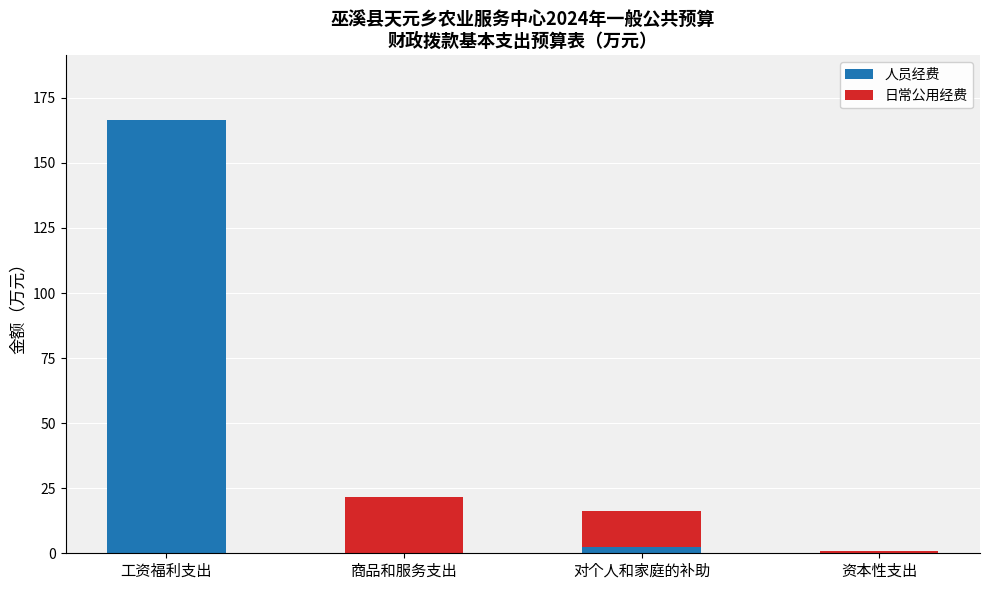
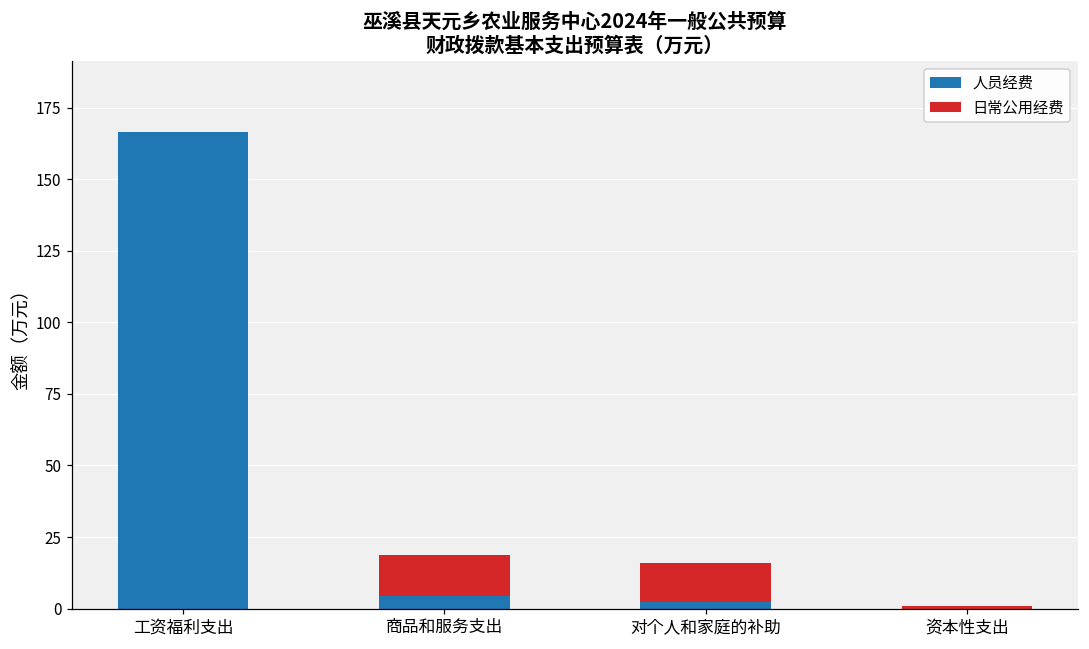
人员经费, 商品和服务支出: 0 -> 4
日常公用经费, 商品和服务支出: 22 -> 14
